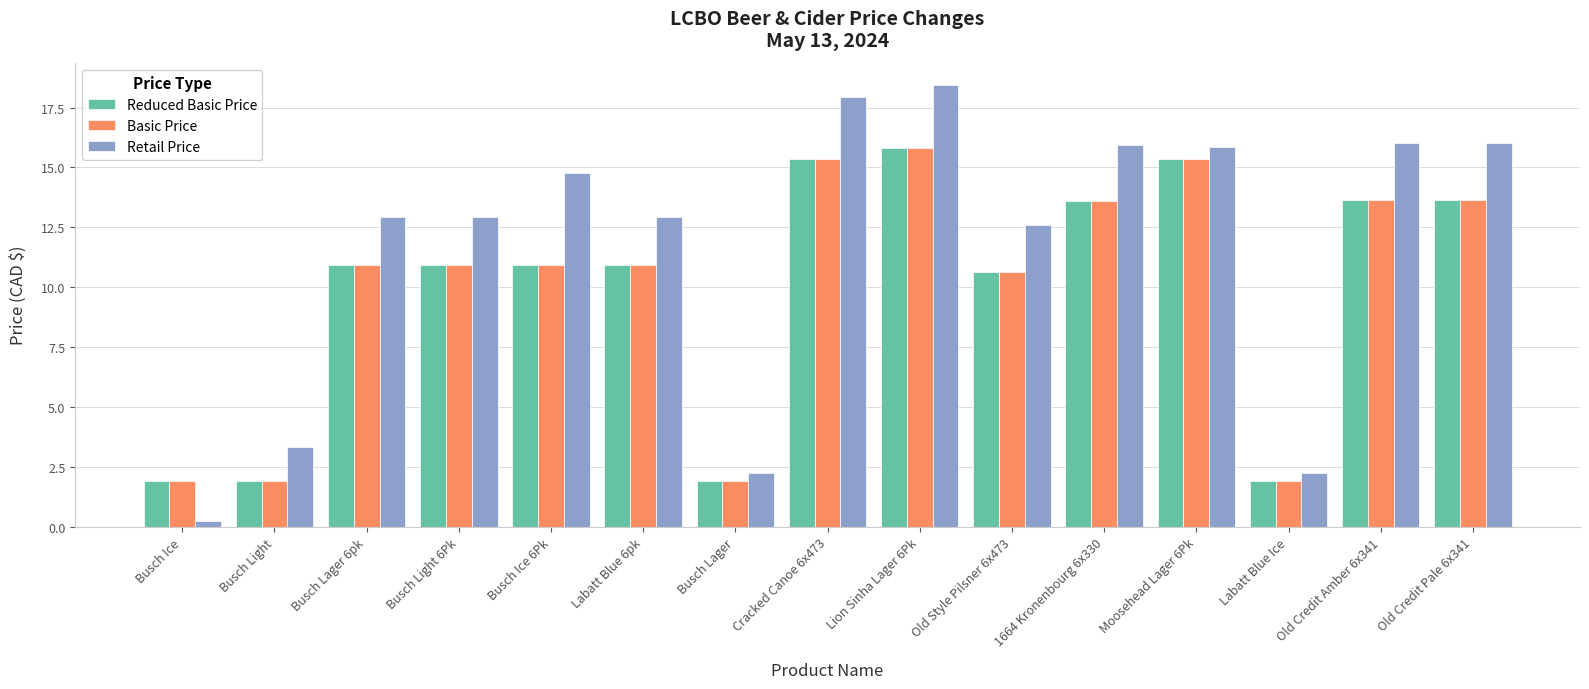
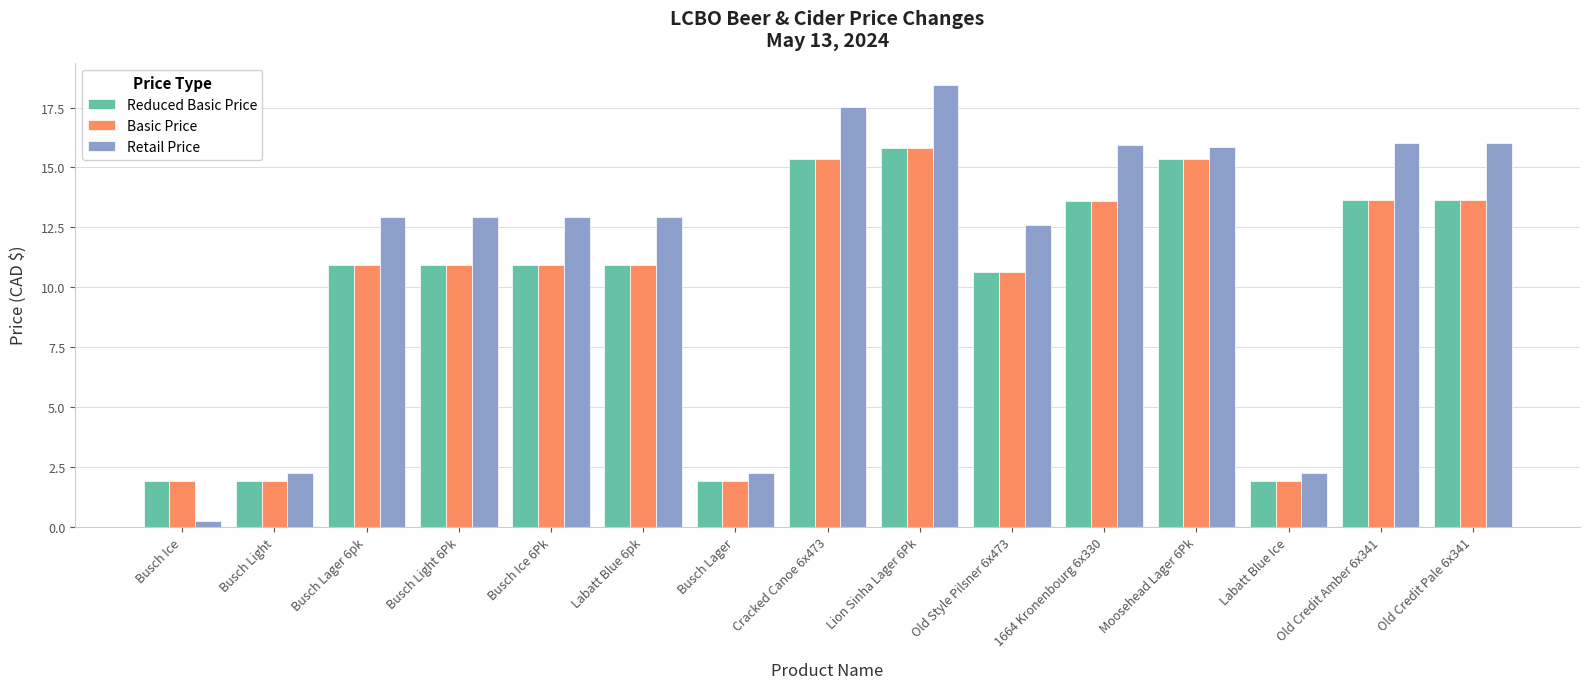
Retail Price, Busch Light: 3.3 -> 2.3
Retail Price, Busch Ice 6Pk: 14.8 -> 13.0
Retail Price, Cracked Canoe 6x473: 18.0 -> 17.5
